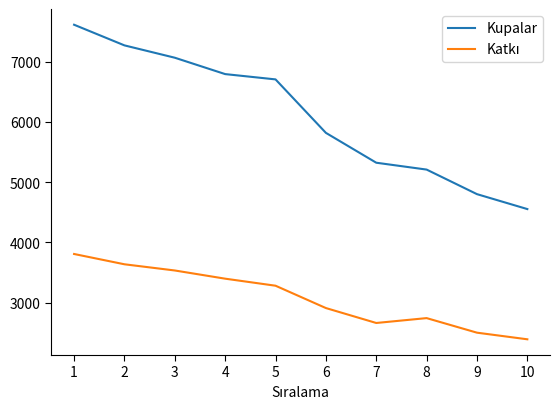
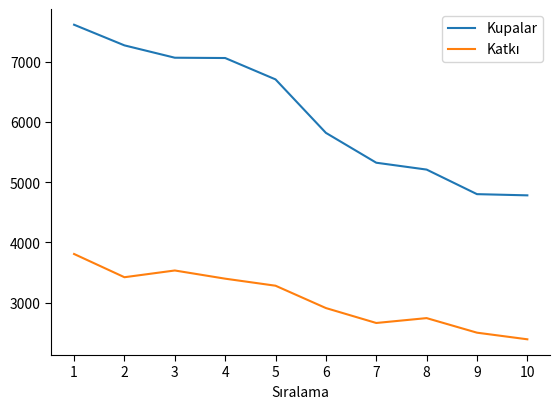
Katkı, 2: 3600 -> 3400
Kupalar, 4: 6800 -> 7100
Kupalar, 10: 4600 -> 4800
